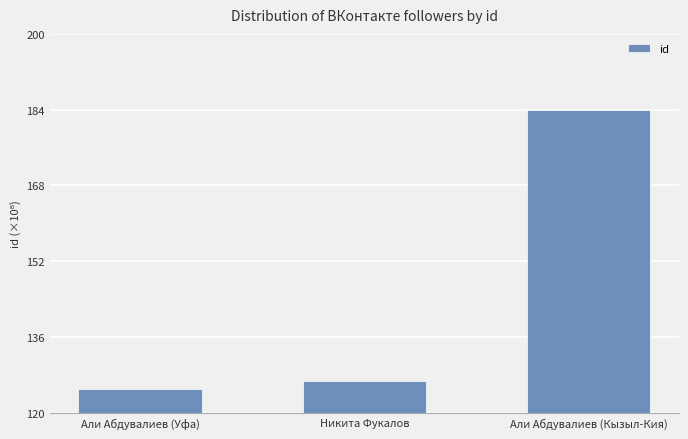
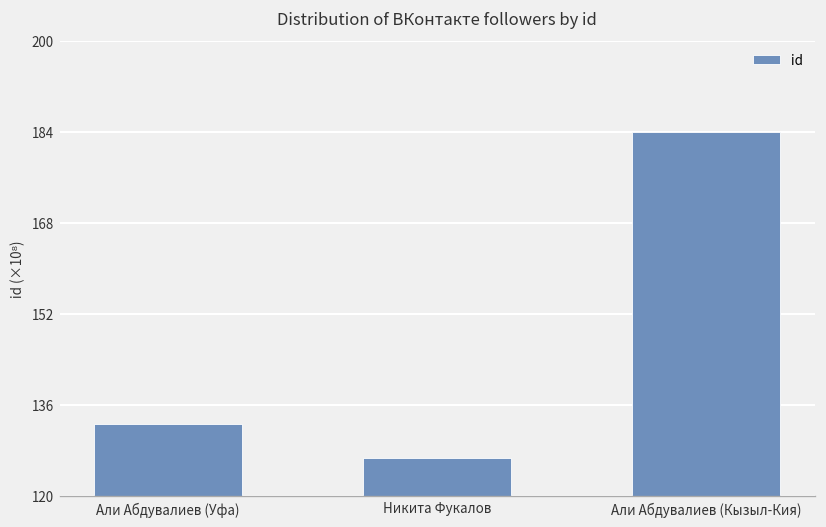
Али Абдувалиев (Уфа): 125 -> 133
